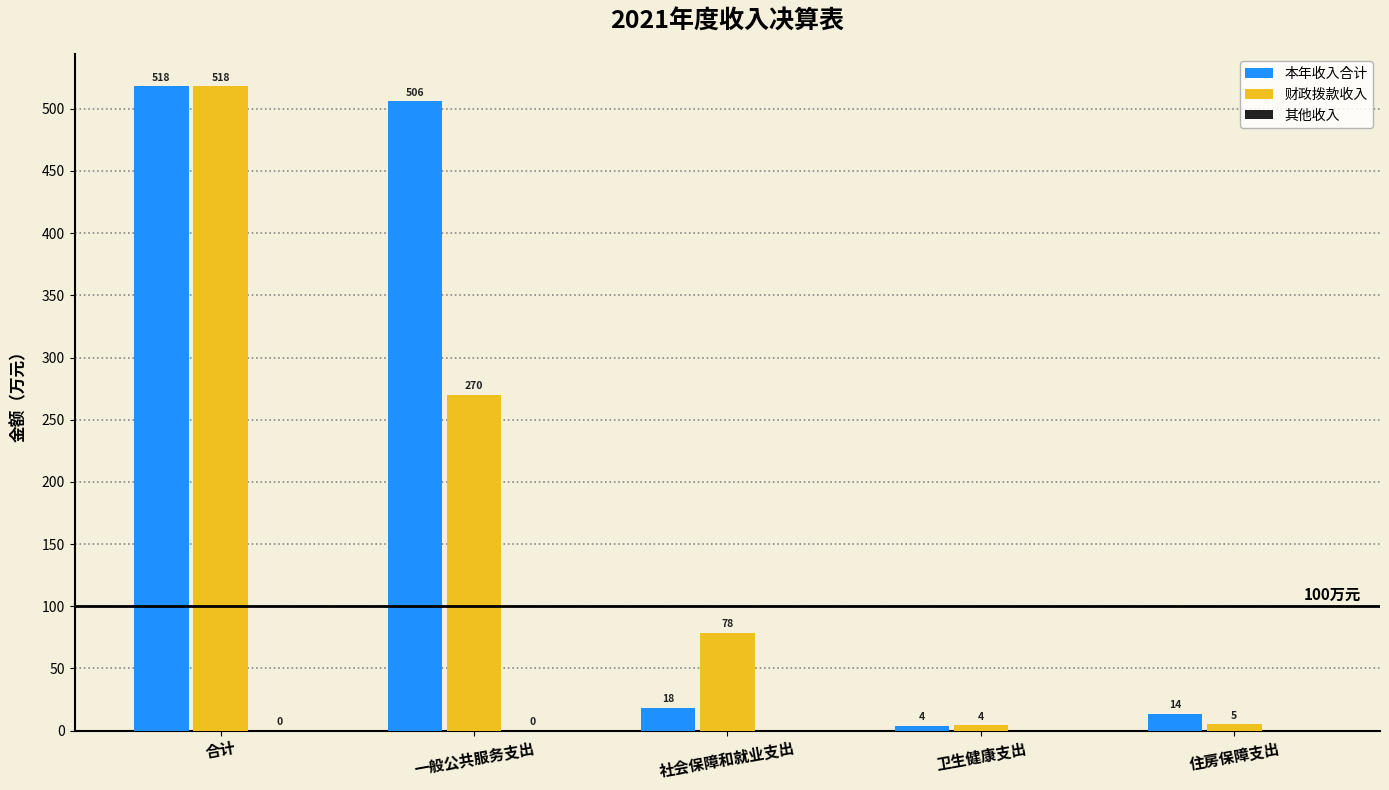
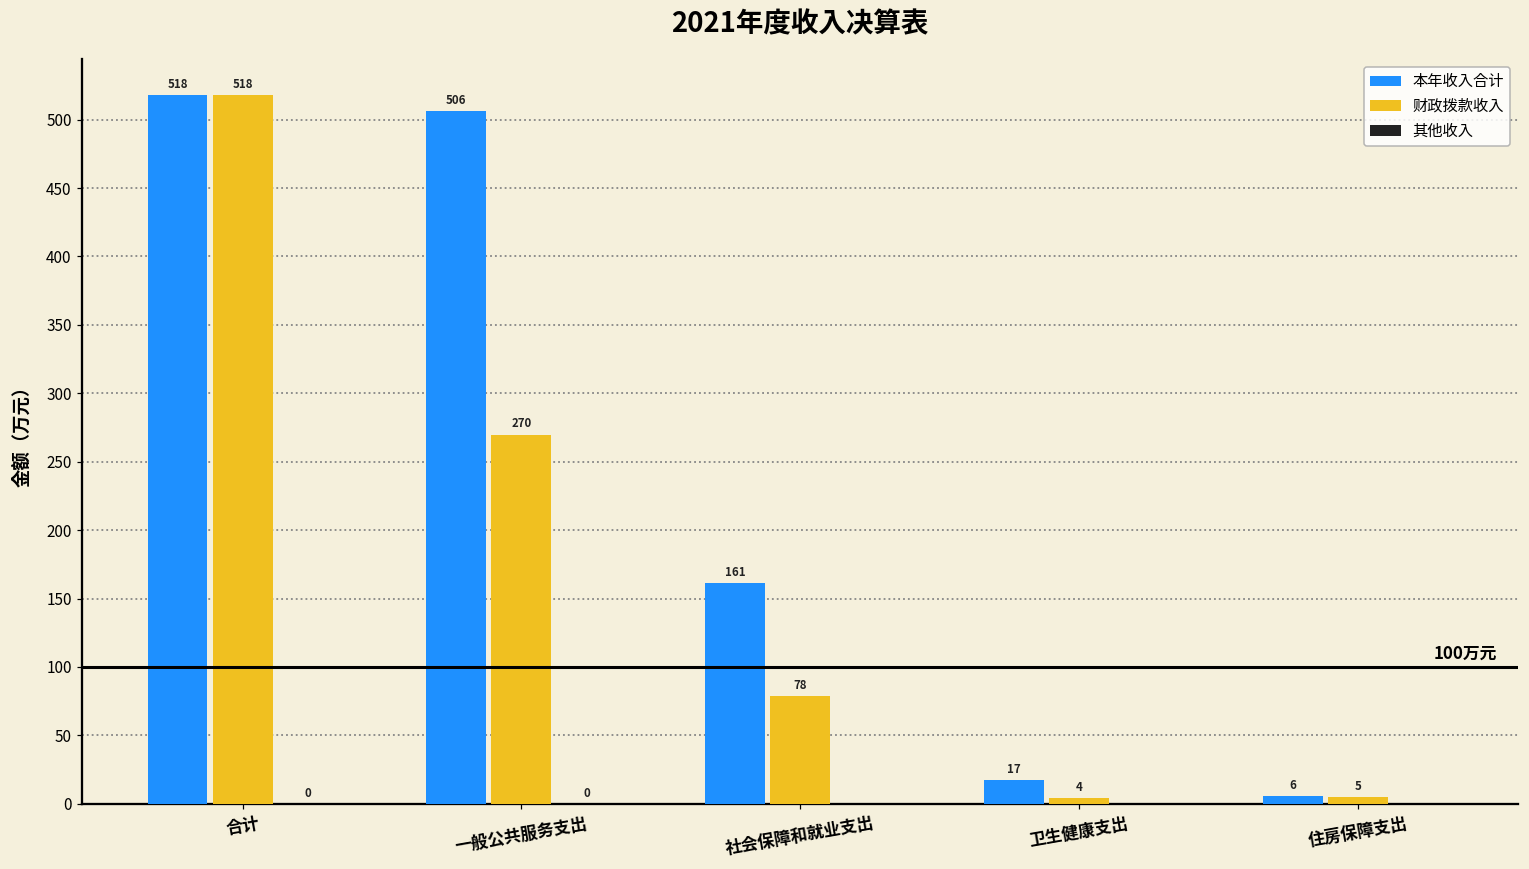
本年收入合计, 社会保障和就业支出: 18 -> 161
本年收入合计, 卫生健康支出: 4 -> 17
本年收入合计, 住房保障支出: 14 -> 6
